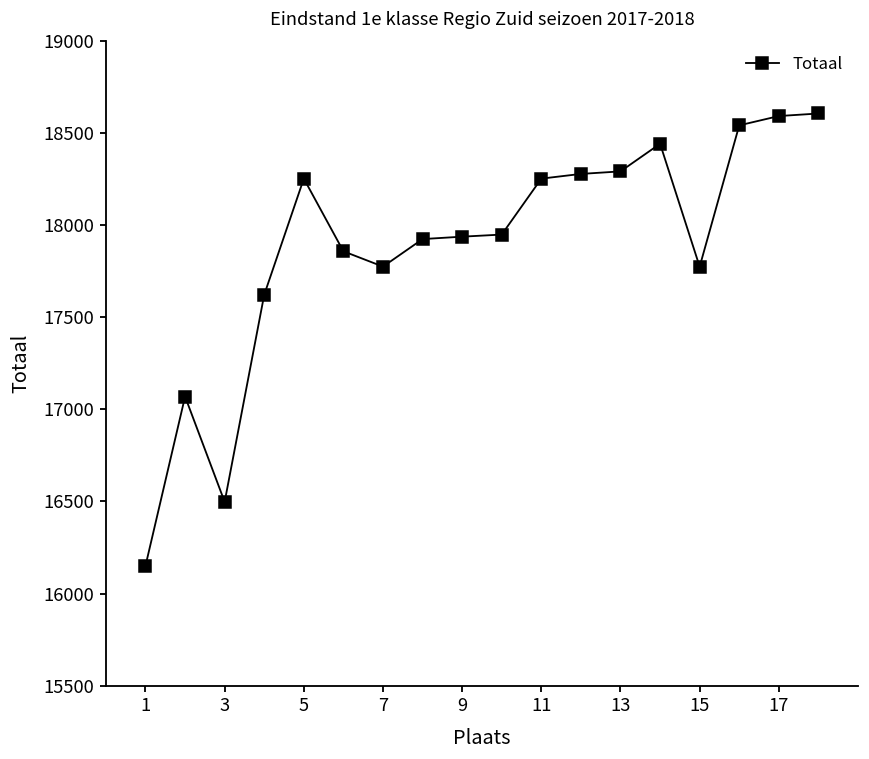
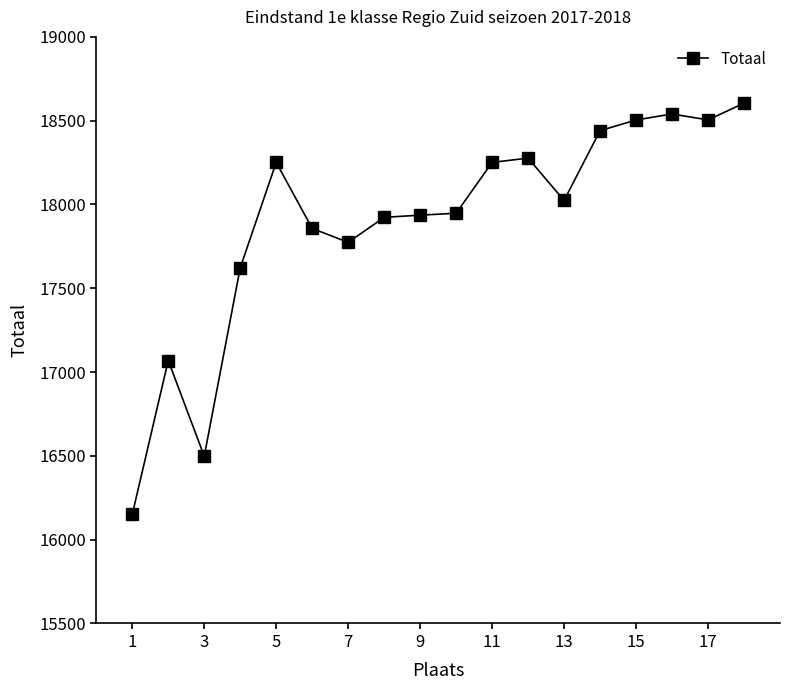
13: 18290 -> 18020
15: 17770 -> 18500
17: 18590 -> 18500
